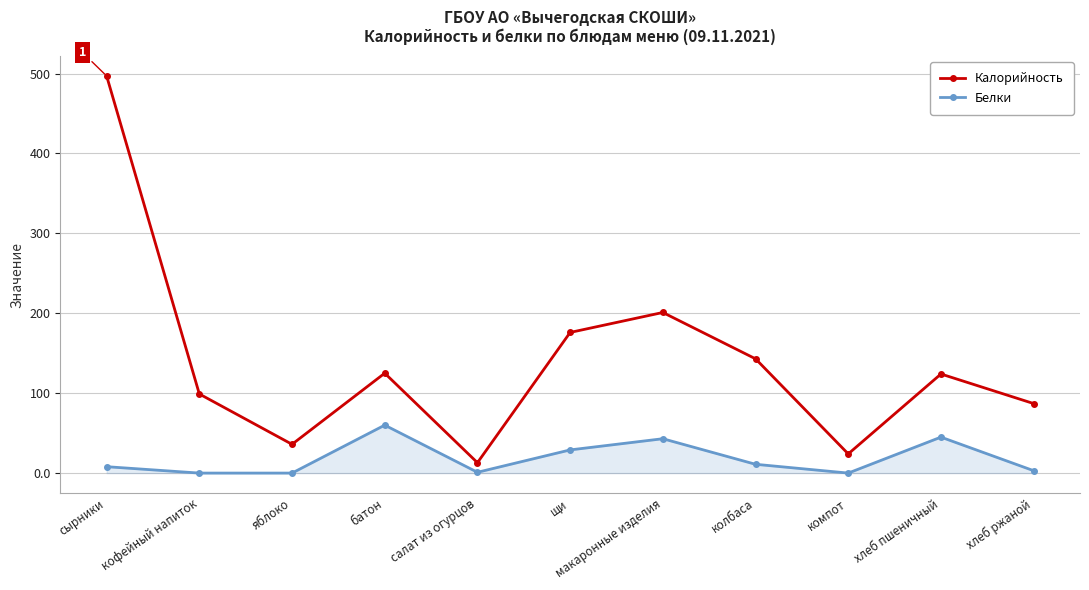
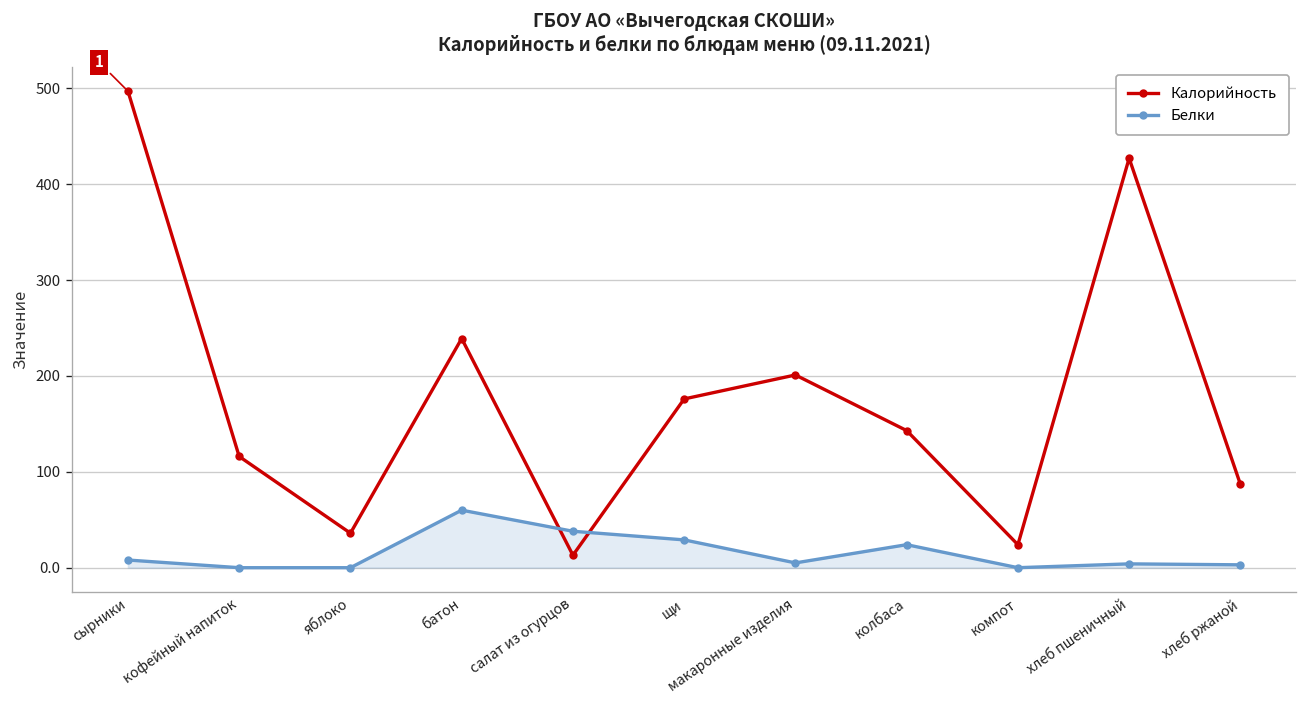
Калорийность, кофейный напиток: 100 -> 120
Калорийность, батон: 130 -> 240
Белки, салат из огурцов: 0 -> 40
Белки, макаронные изделия: 40 -> 10
Белки, колбаса: 10 -> 20
Калорийность, хлеб пшеничный: 120 -> 430
Белки, хлеб пшеничный: 50 -> 0
